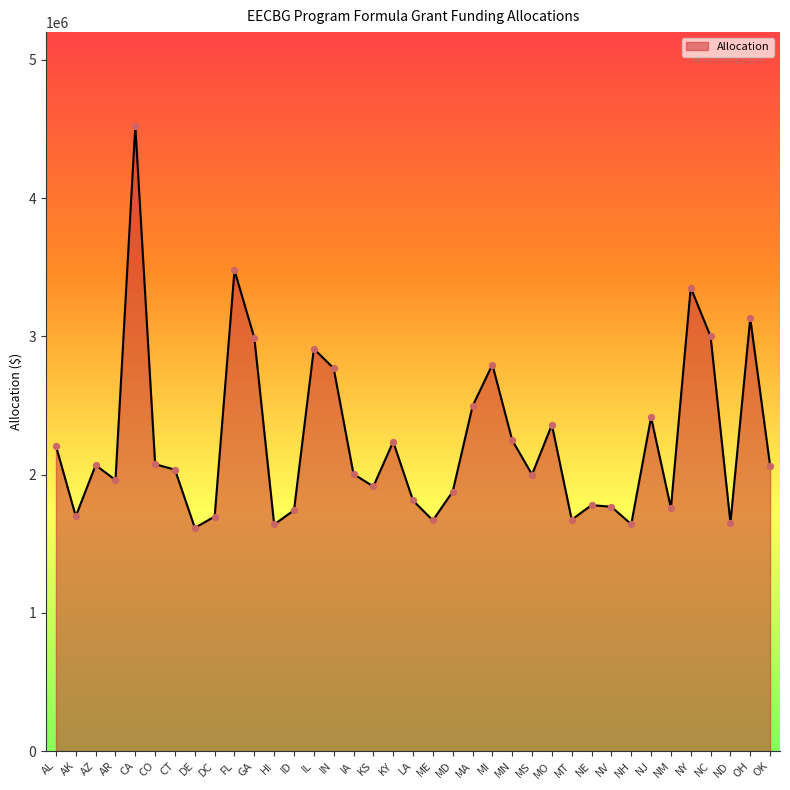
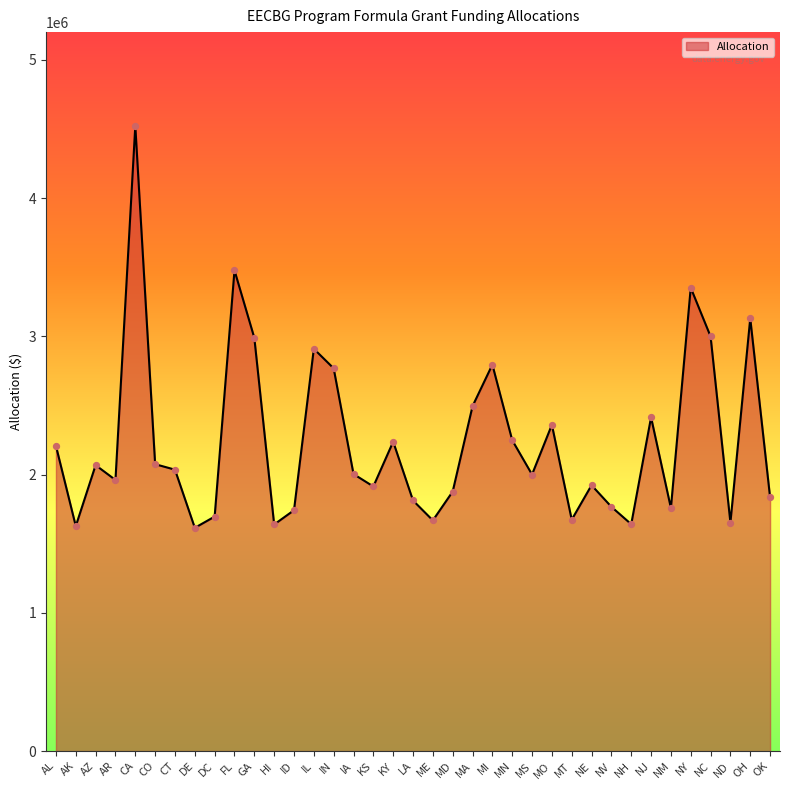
AK: 1700000 -> 1630000
NE: 1780000 -> 1920000
OK: 2070000 -> 1840000
